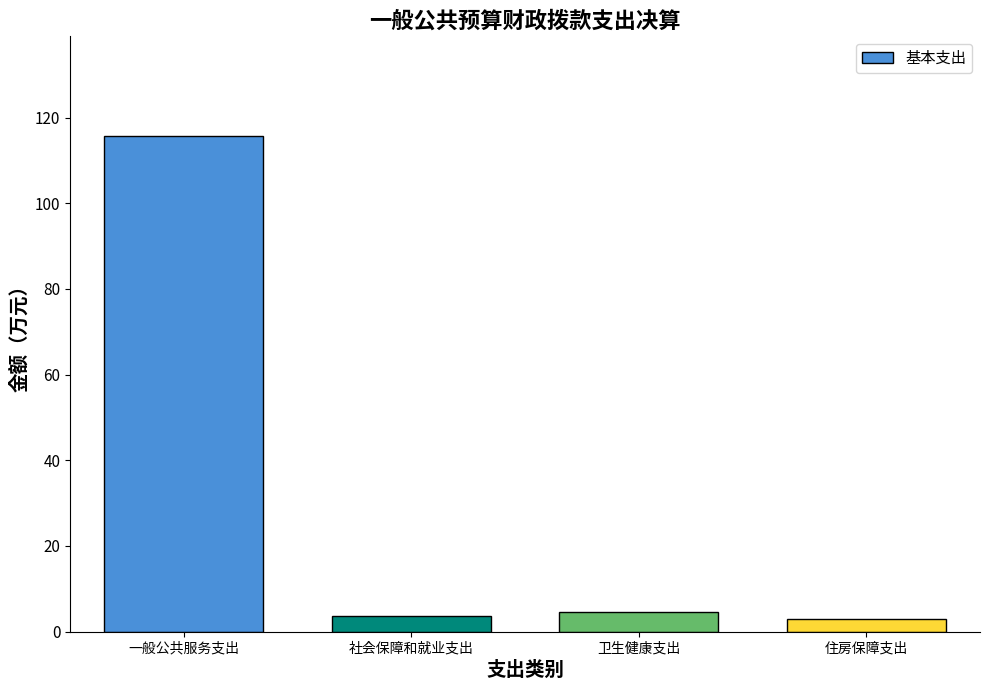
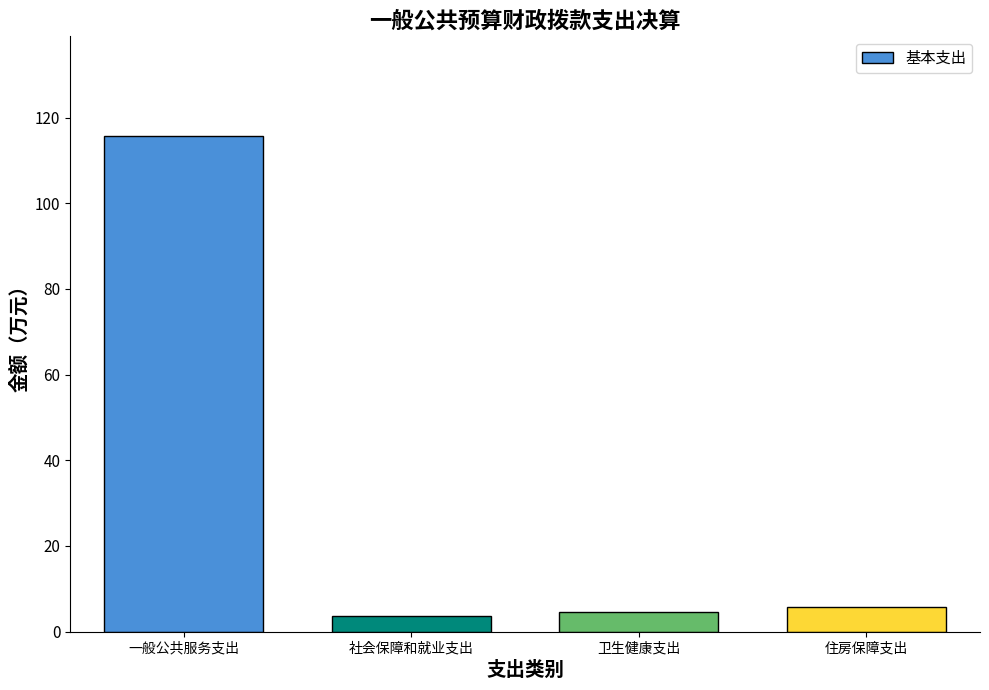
住房保障支出: 3 -> 6
